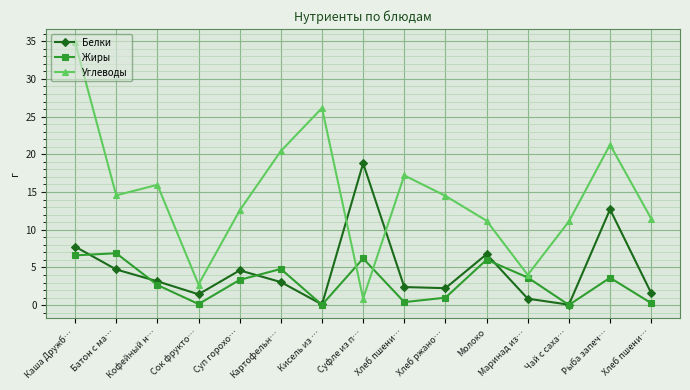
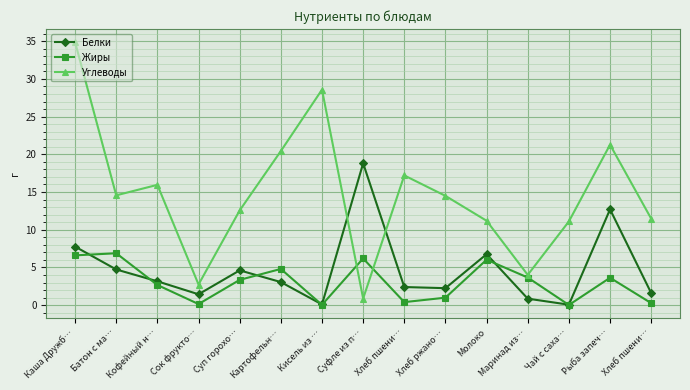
Углеводы, Кисель из …: 26 -> 29
